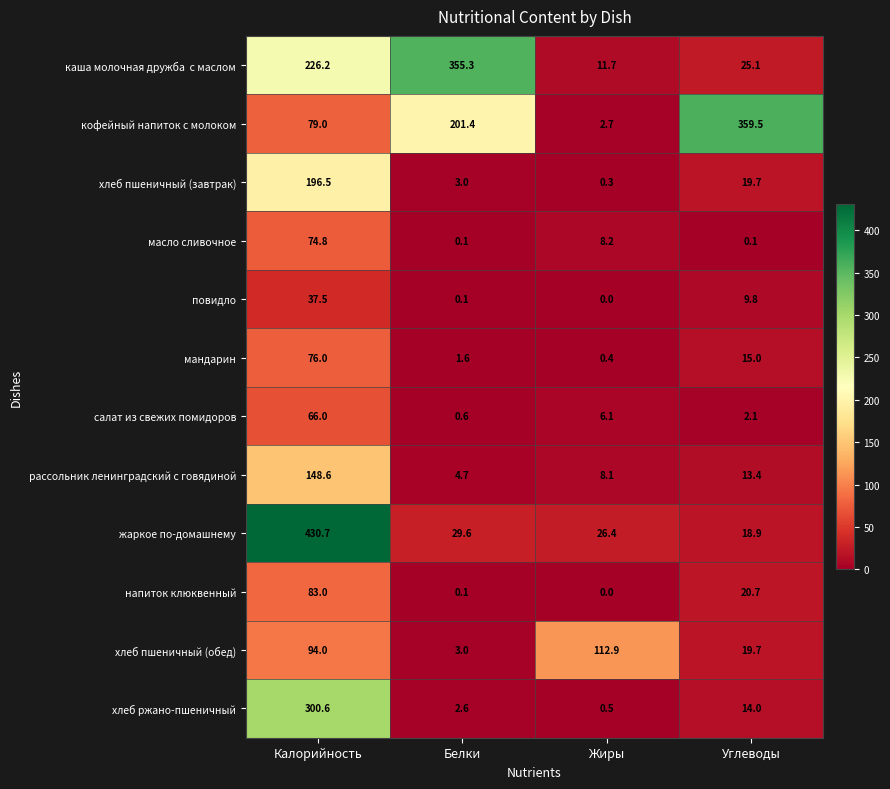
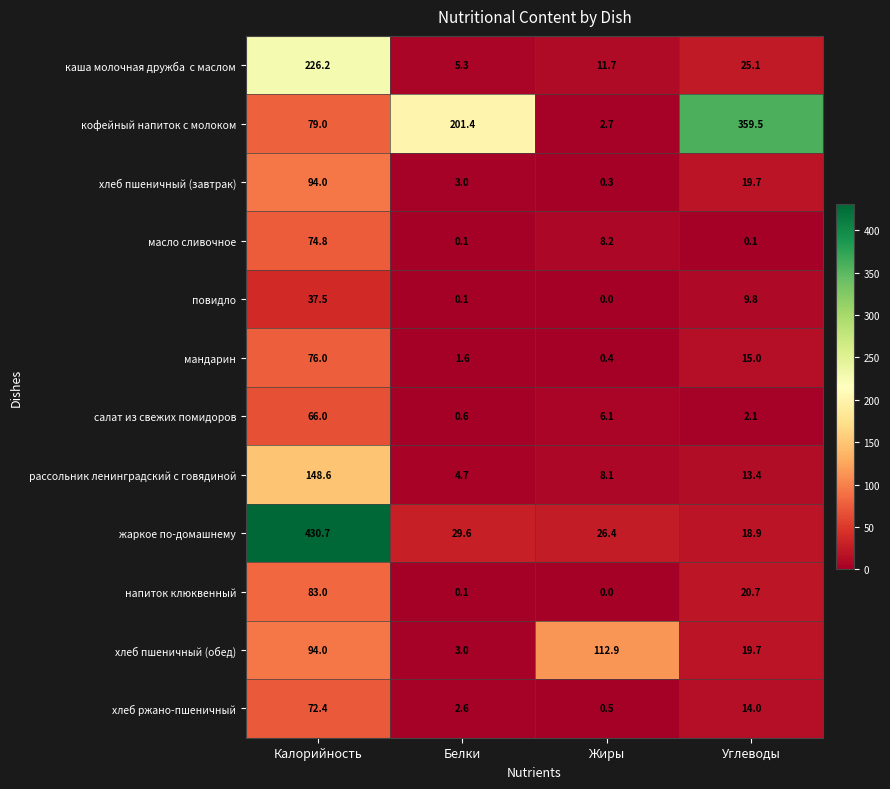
каша молочная дружба с маслом, Белки: 355.3 -> 5.3
хлеб пшеничный (завтрак), Калорийность: 196.5 -> 94.0
хлеб ржано-пшеничный, Калорийность: 300.6 -> 72.4
